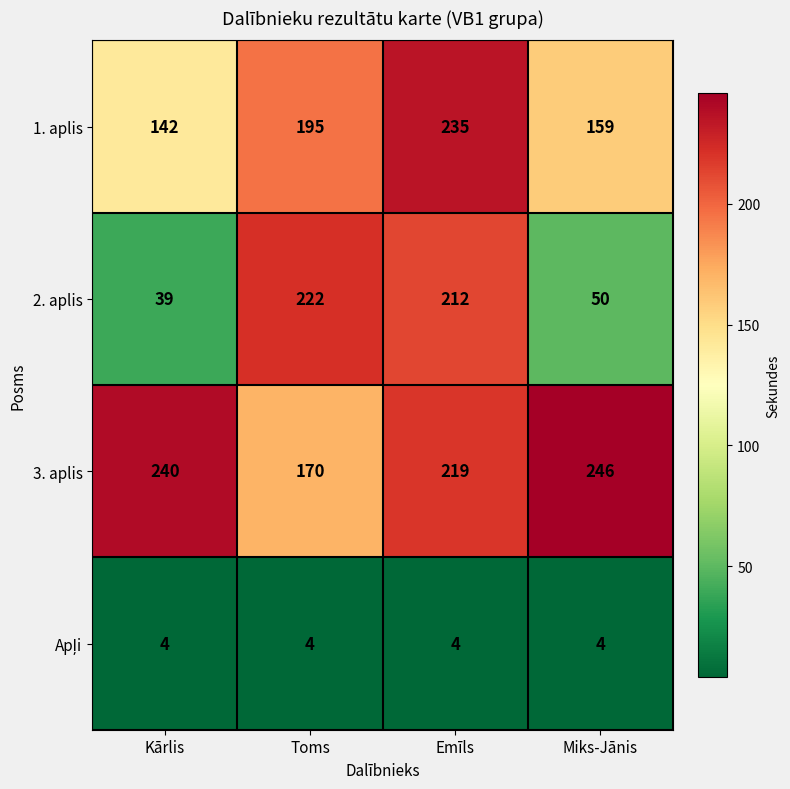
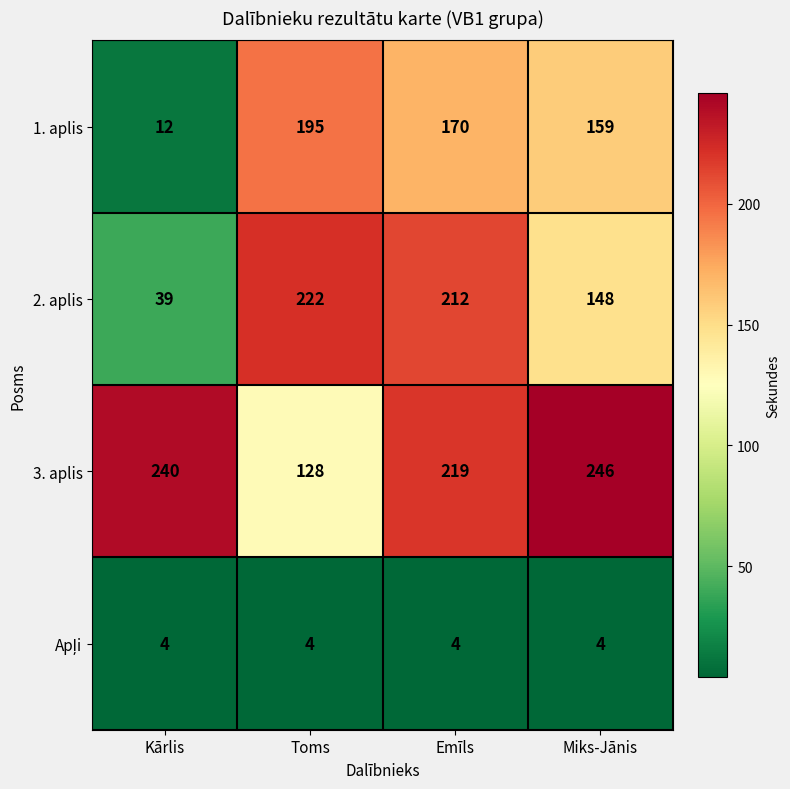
1. aplis, Kārlis: 142 -> 12
1. aplis, Emīls: 235 -> 170
2. aplis, Miks-Jānis: 50 -> 148
3. aplis, Toms: 170 -> 128
